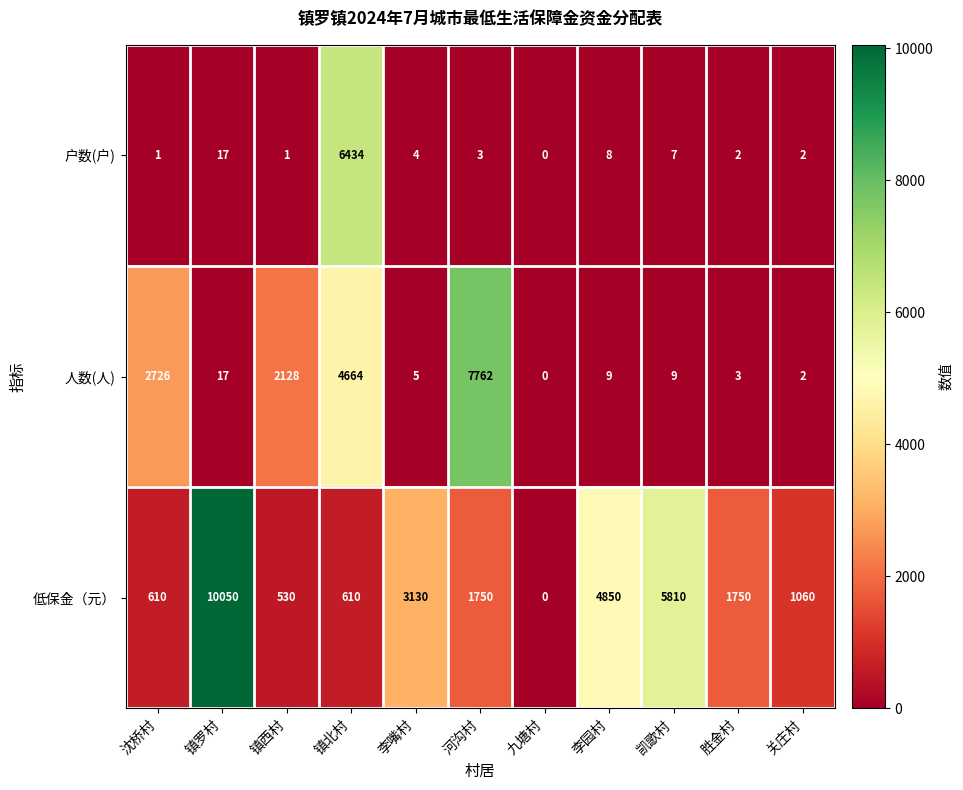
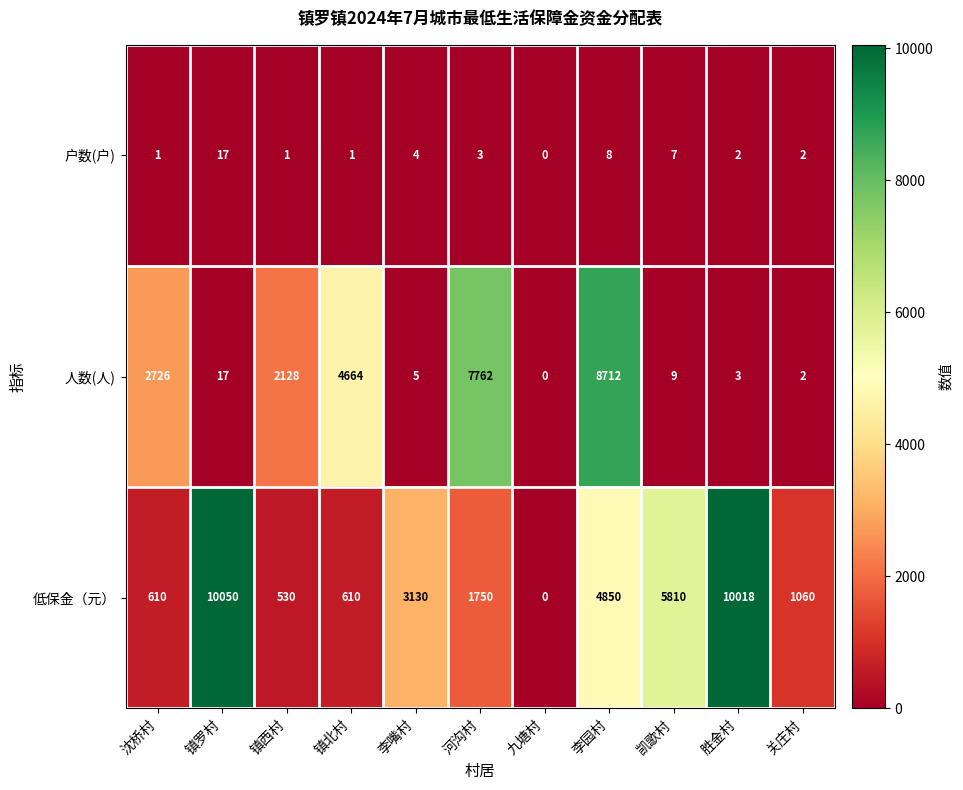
户数(户), 镇北村: 6434 -> 1
人数(人), 李园村: 9 -> 8712
低保金（元）, 胜金村: 1750 -> 10018
